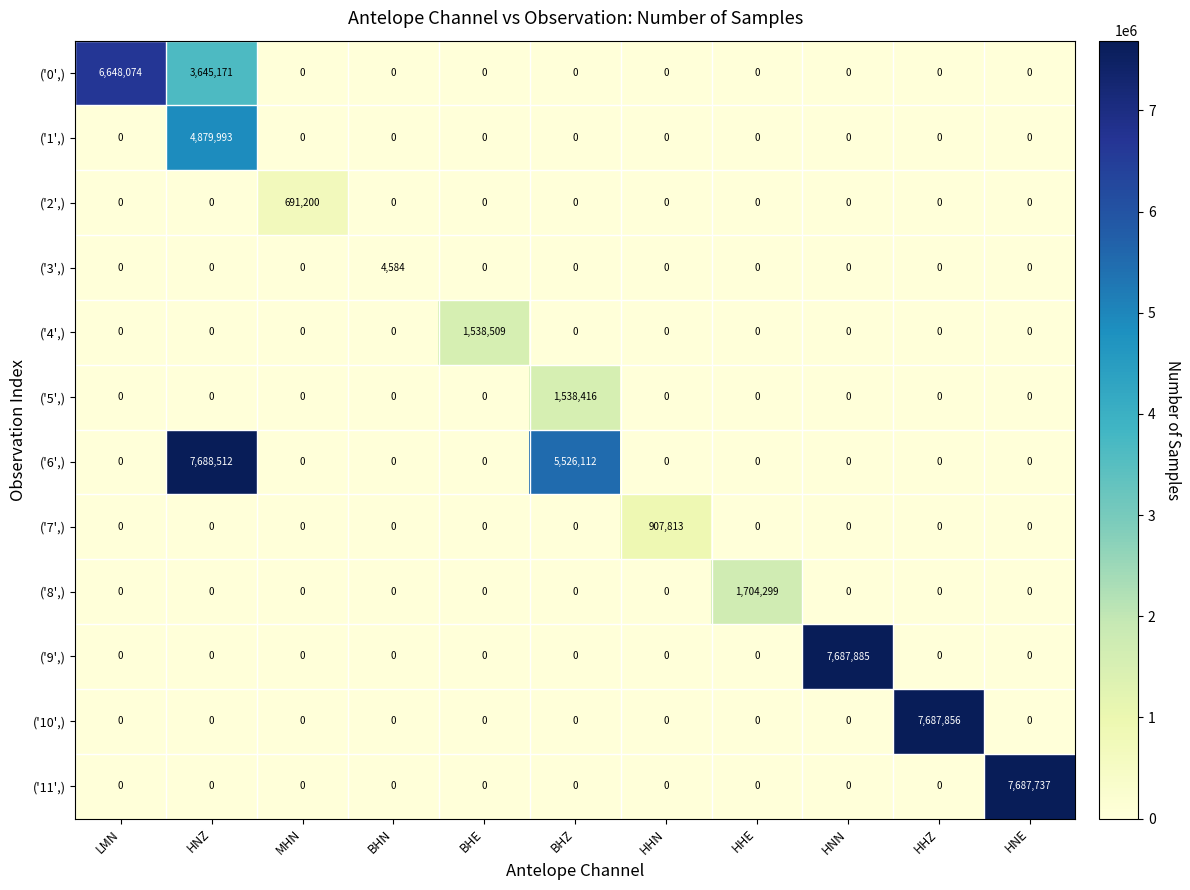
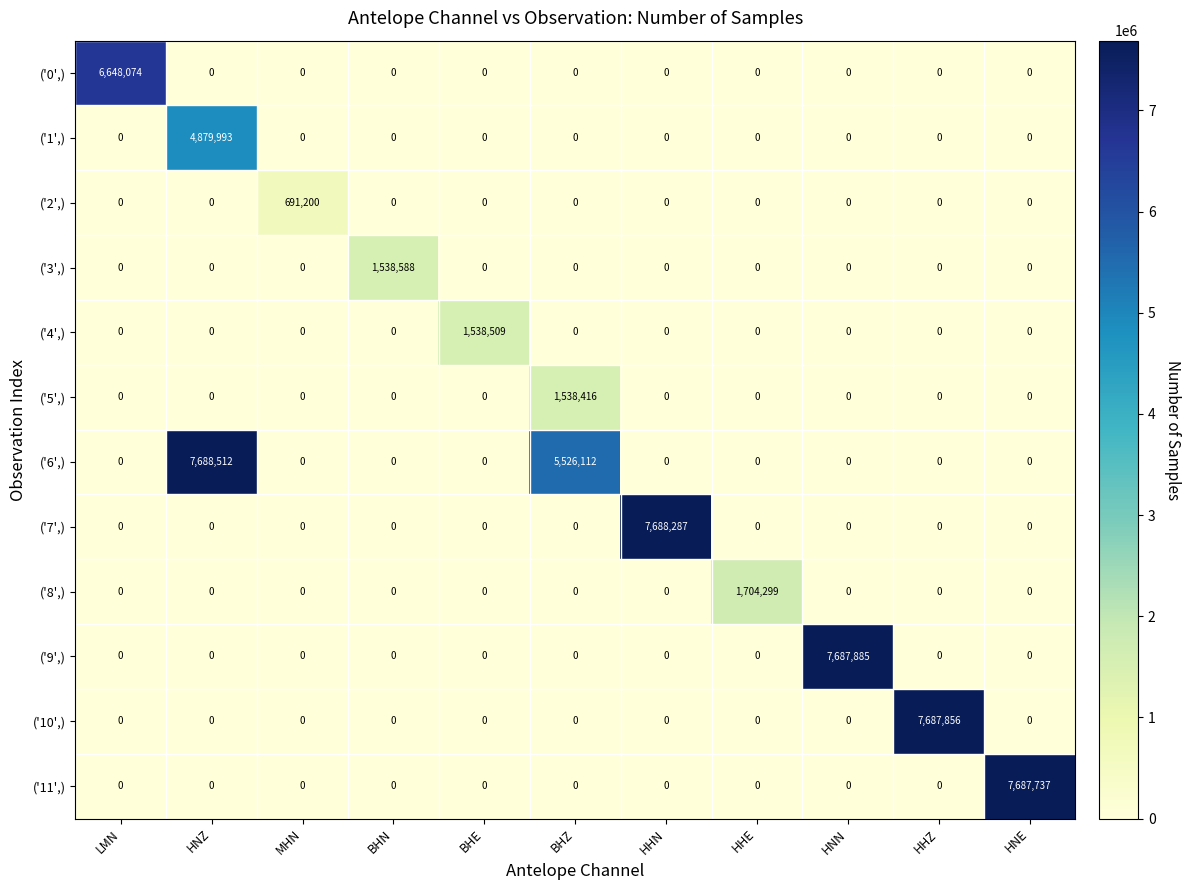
('0',), HNZ: 3,645,171 -> 0
('3',), BHN: 4,584 -> 1,538,588
('7',), HHN: 907,813 -> 7,688,287
